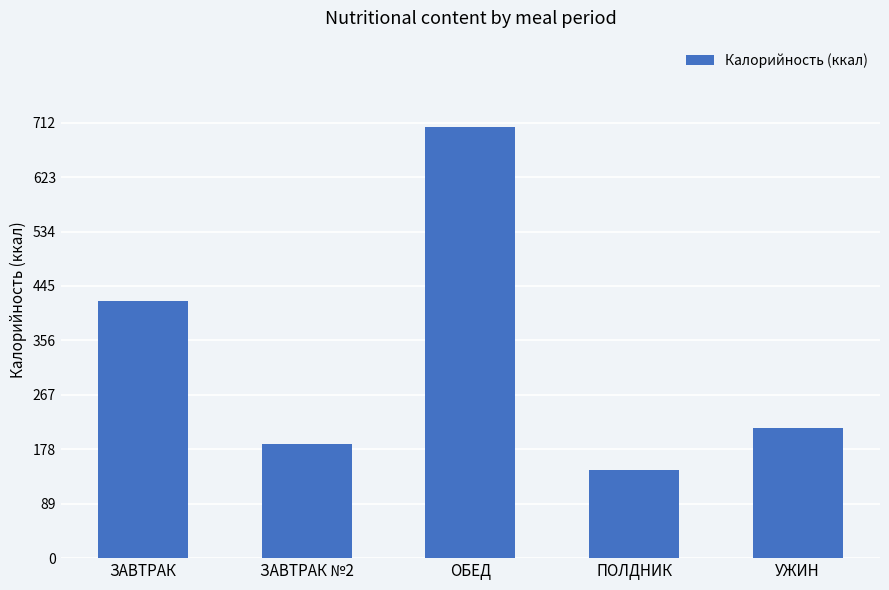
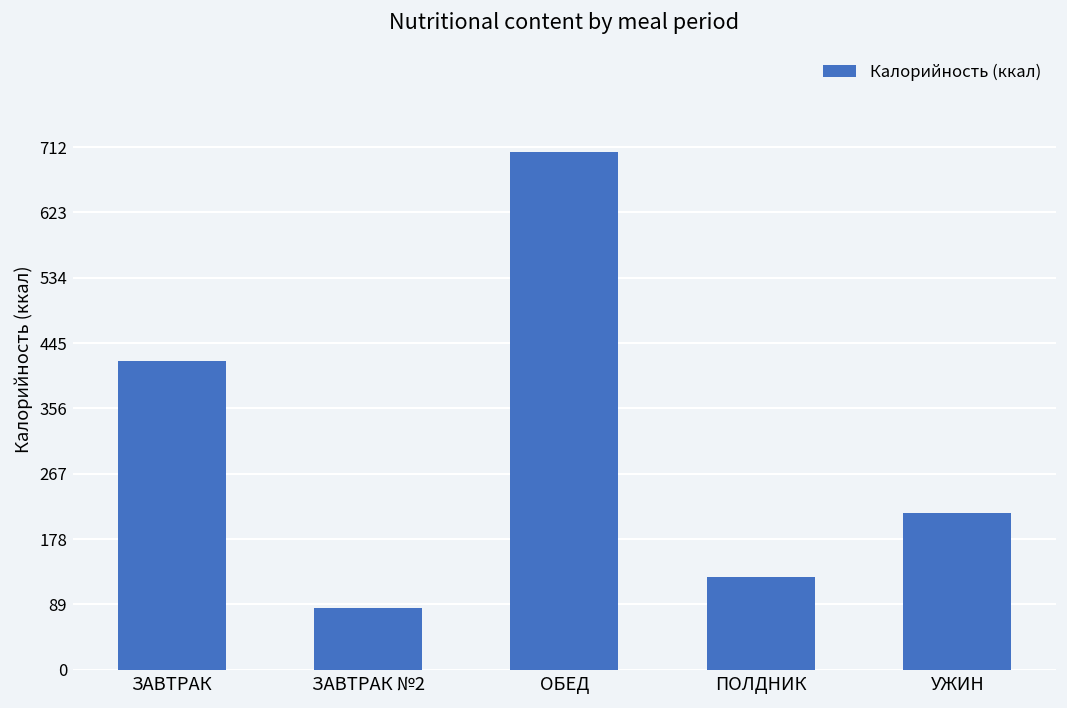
ЗАВТРАК №2: 190 -> 80
ПОЛДНИК: 140 -> 130
